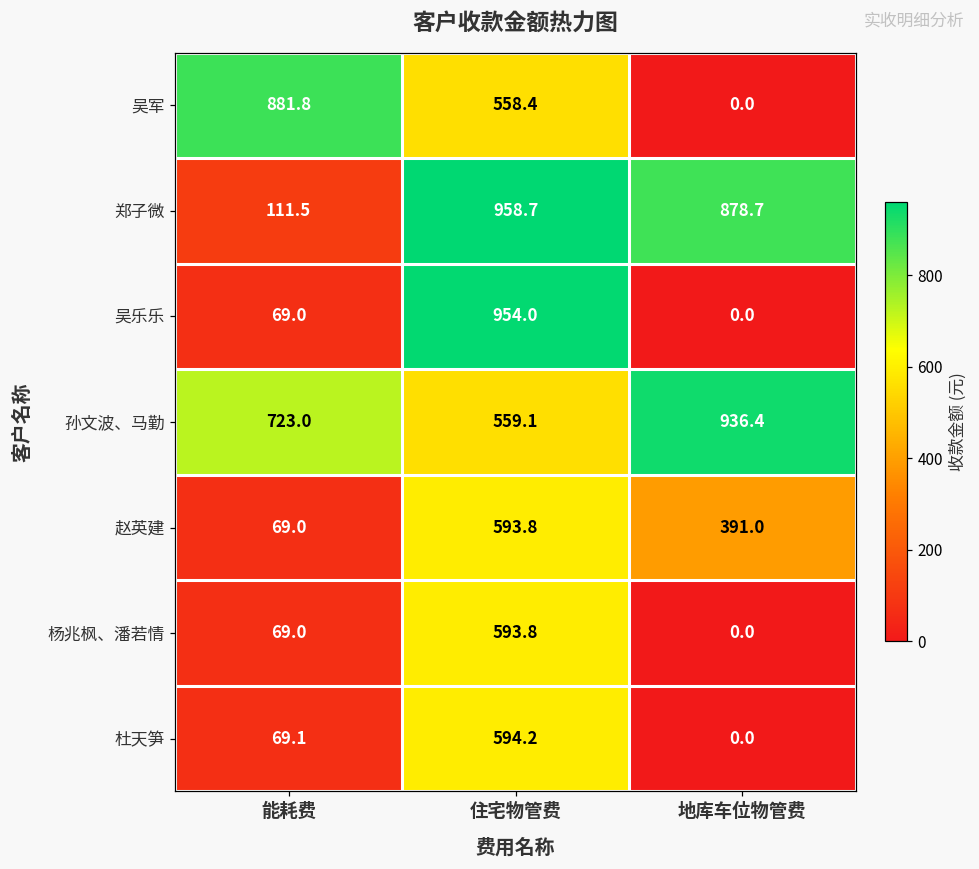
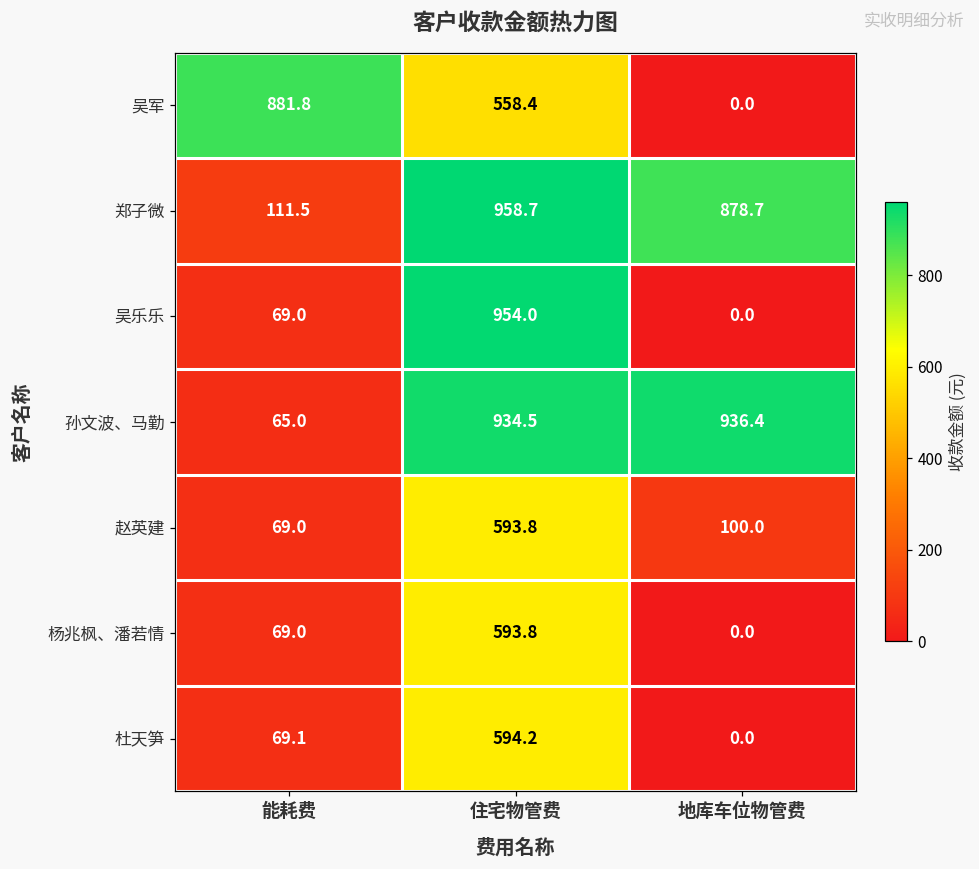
孙文波、马勤, 能耗费: 723.0 -> 65.0
孙文波、马勤, 住宅物管费: 559.1 -> 934.5
赵英建, 地库车位物管费: 391.0 -> 100.0
